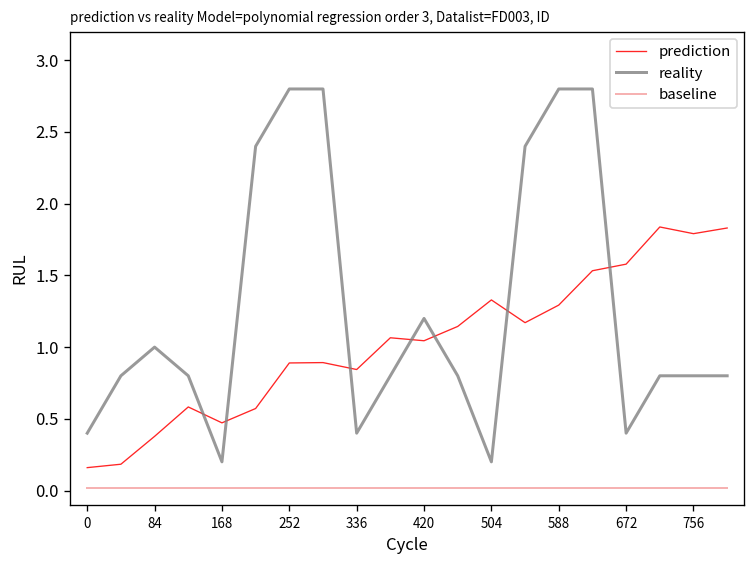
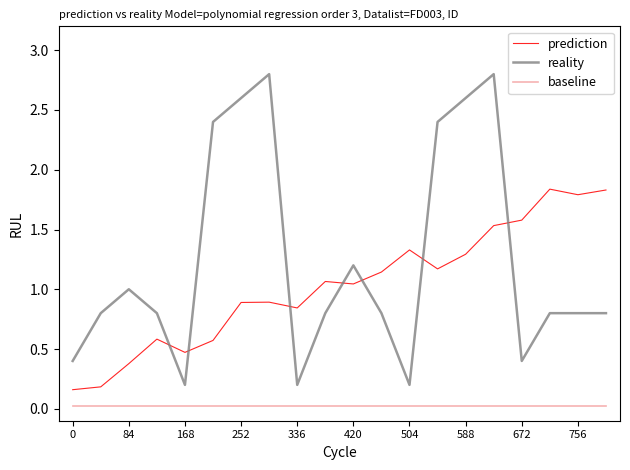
reality, 252: 2.80 -> 2.60
reality, 336: 0.40 -> 0.20
reality, 588: 2.80 -> 2.60
